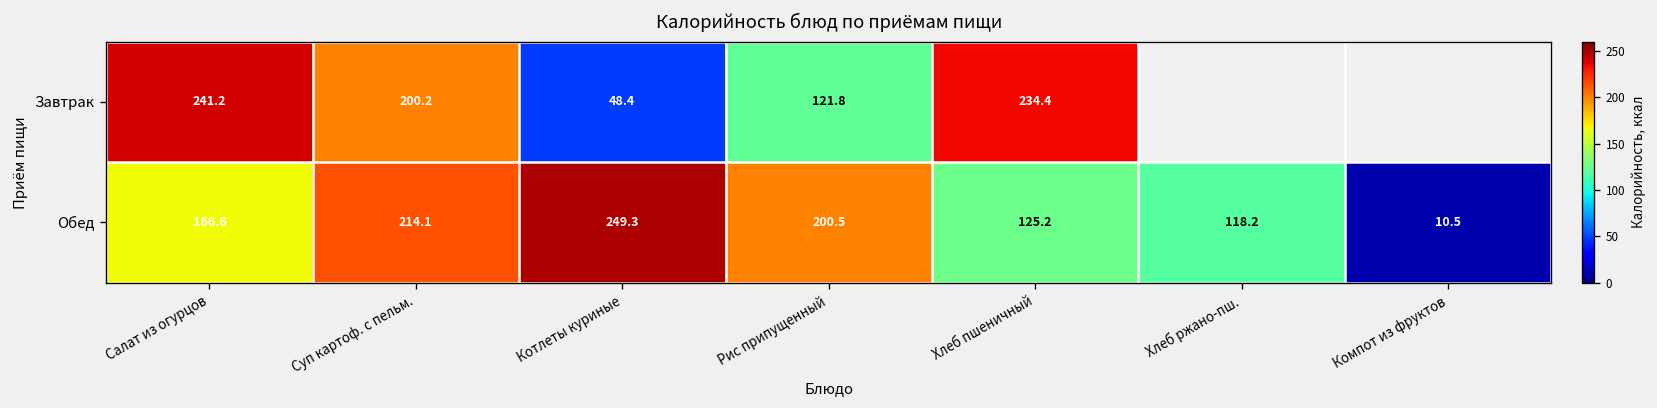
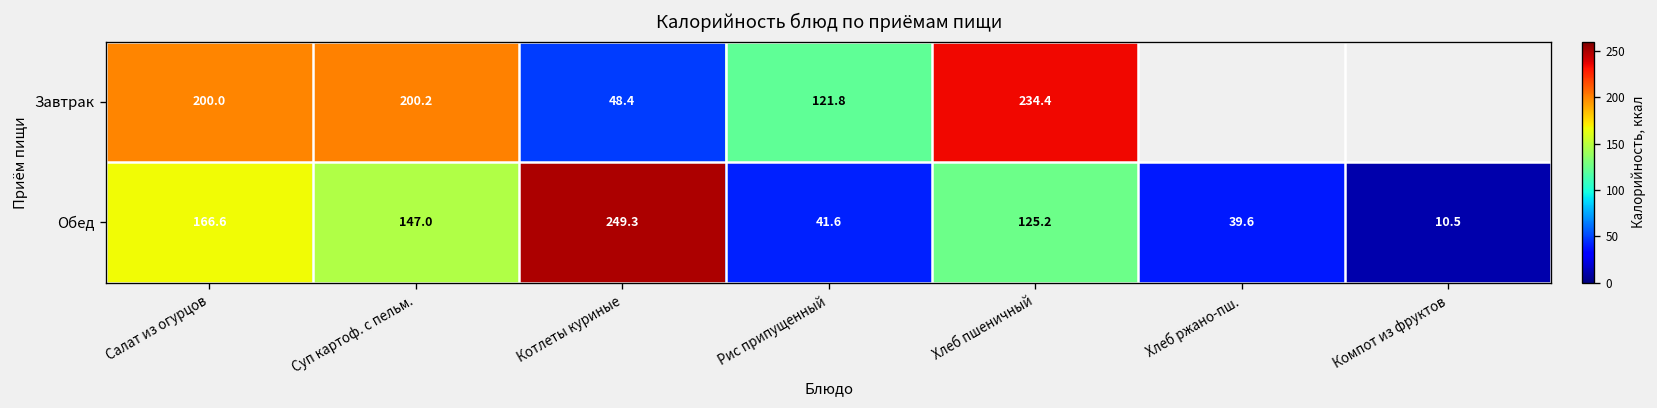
Завтрак, Салат из огурцов: 241.2 -> 200.0
Обед, Суп картоф. с пельм.: 214.1 -> 147.0
Обед, Рис припущенный: 200.5 -> 41.6
Обед, Хлеб ржано-пш.: 118.2 -> 39.6
